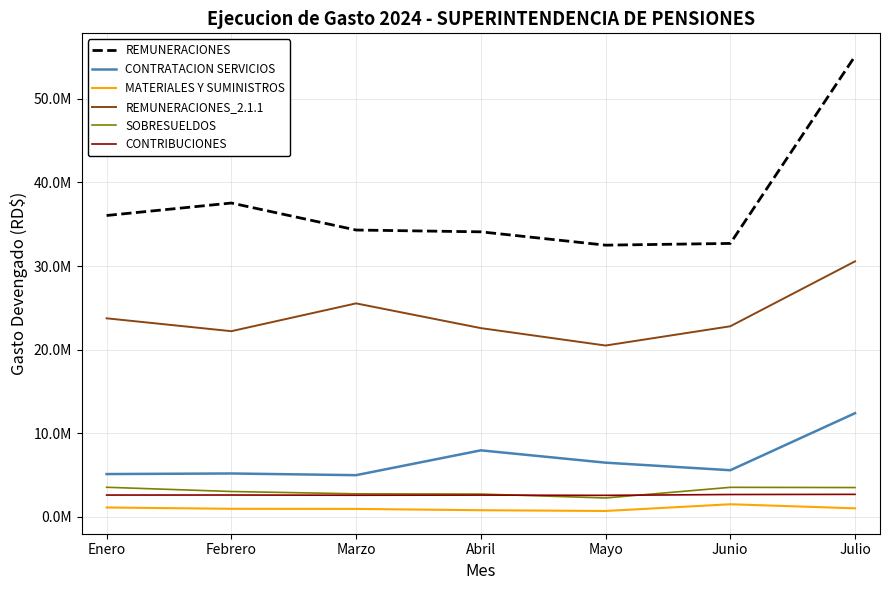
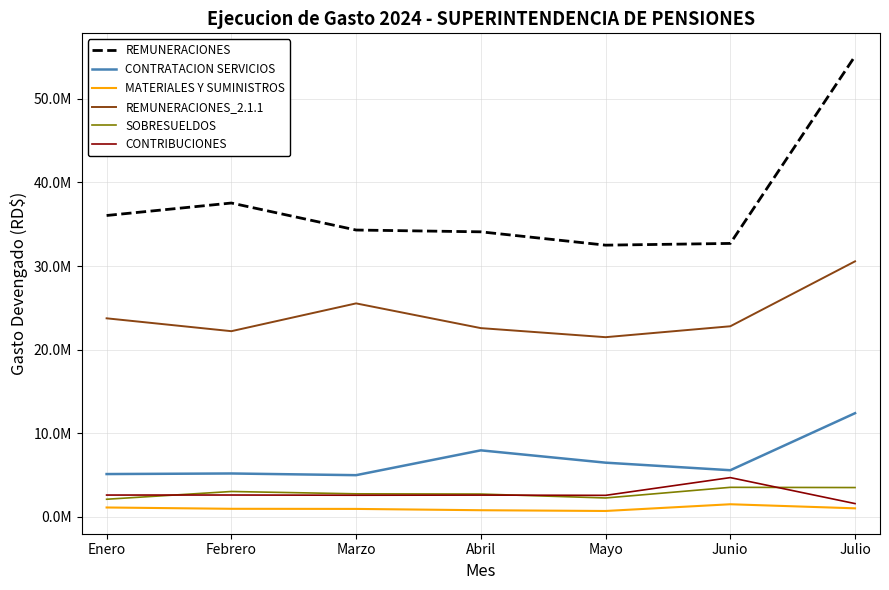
SOBRESUELDOS, Enero: 4000000 -> 2000000
REMUNERACIONES_2.1.1, Mayo: 20000000 -> 21000000
CONTRIBUCIONES, Junio: 3000000 -> 5000000
CONTRIBUCIONES, Julio: 3000000 -> 2000000
